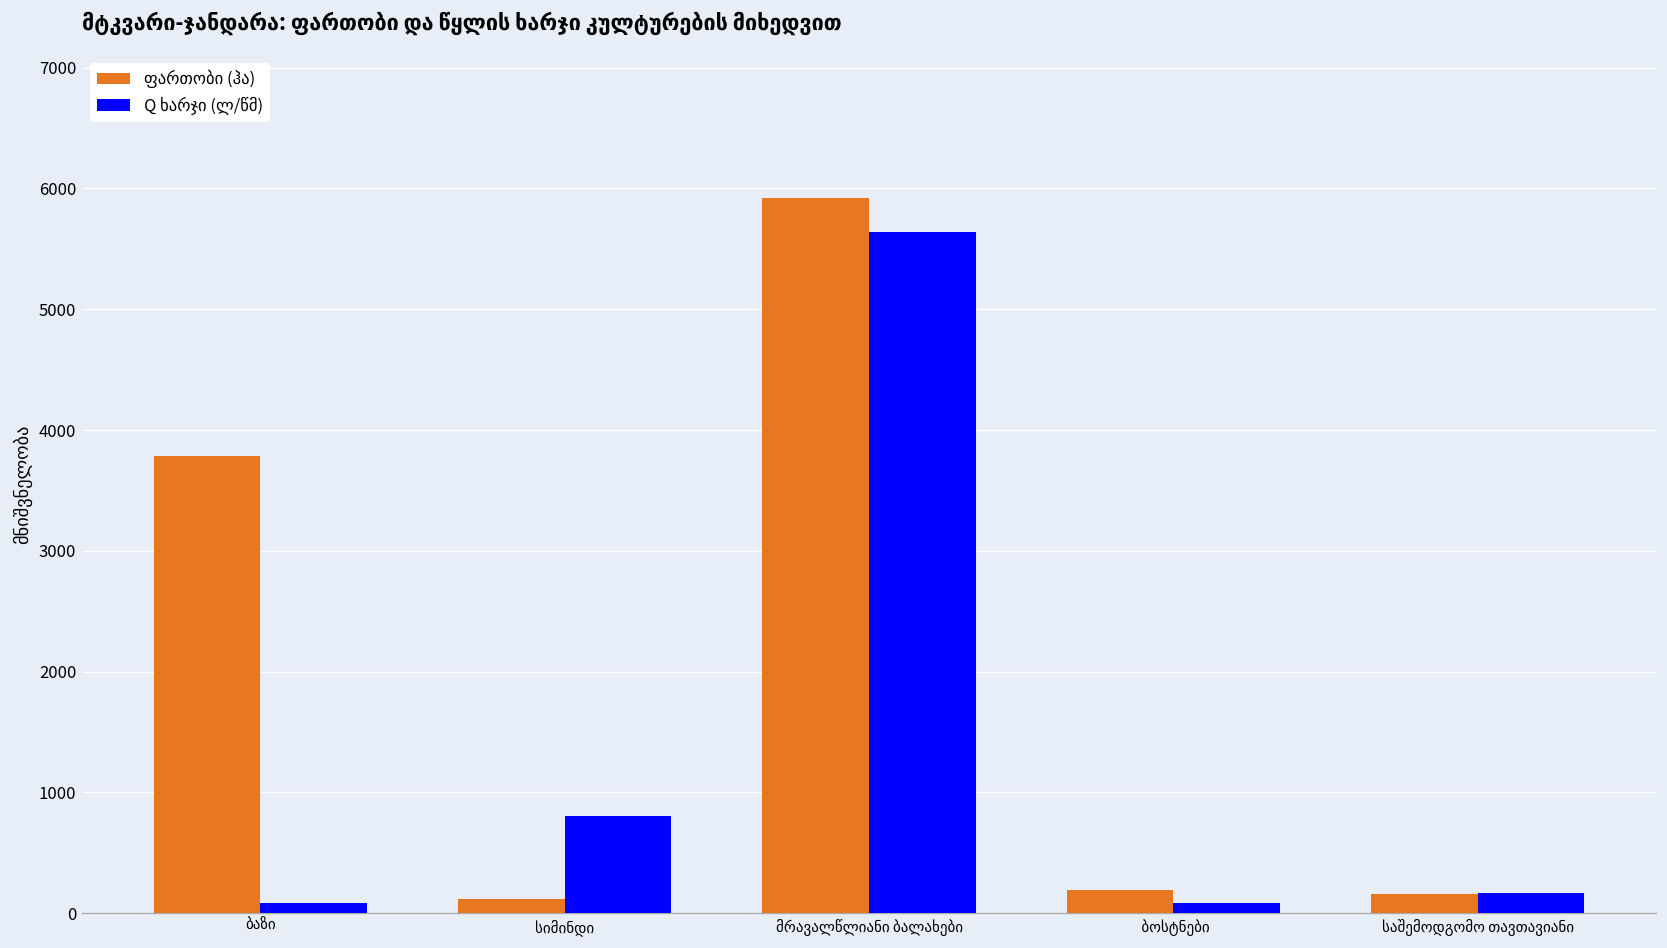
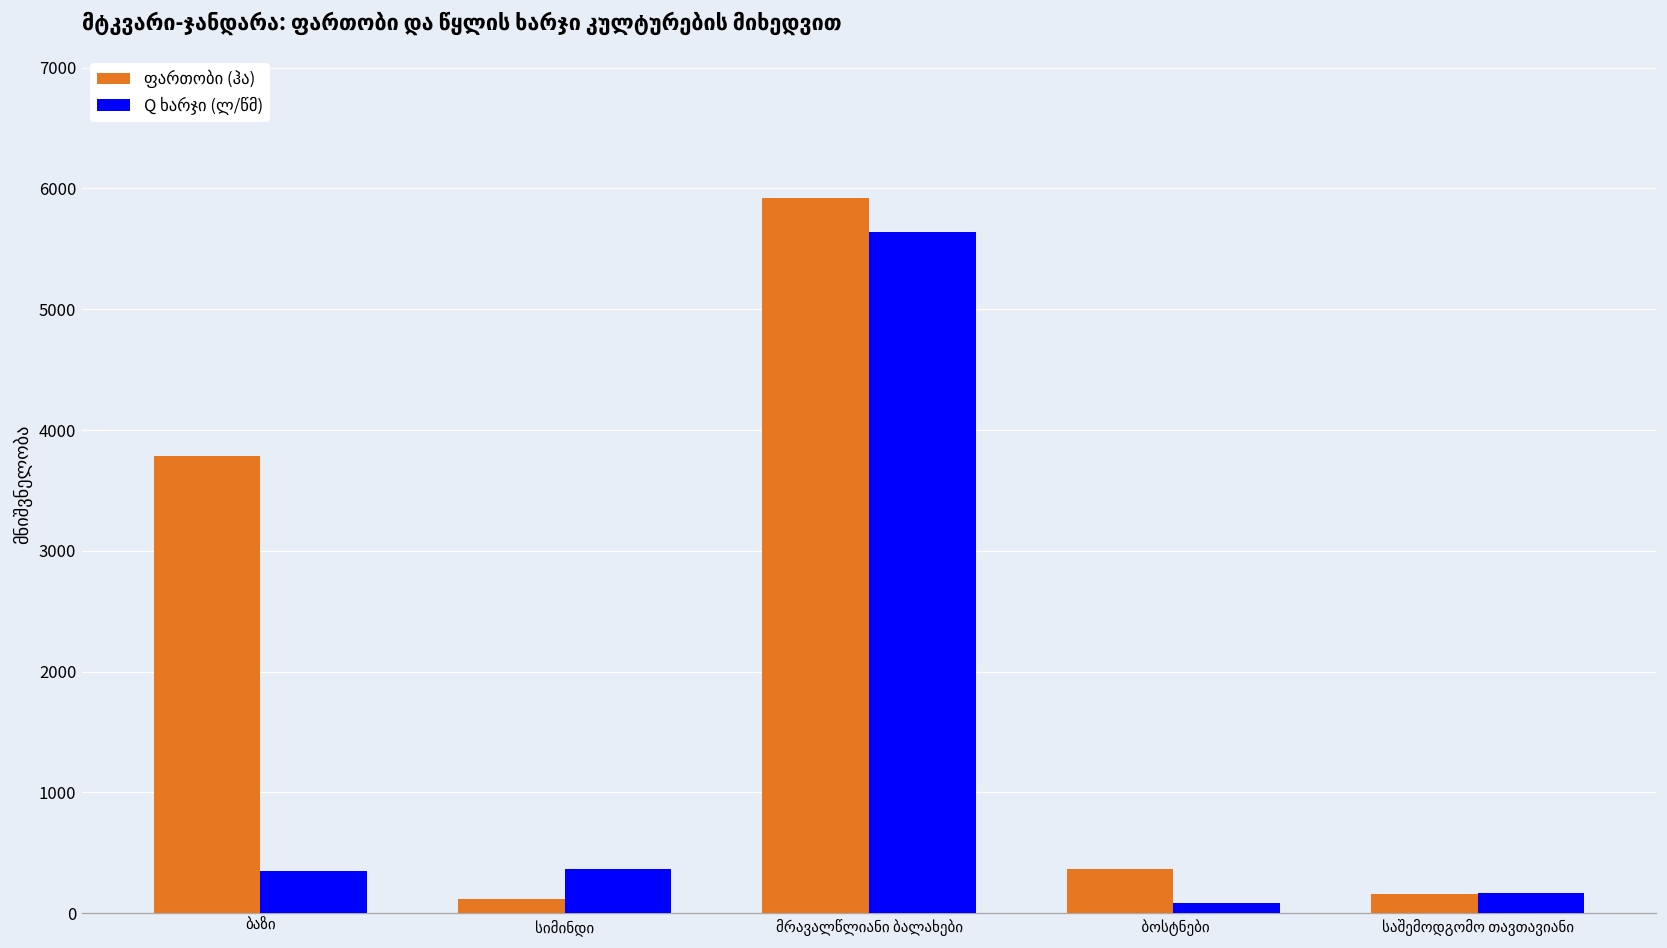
Q ხარჯი (ლ/წმ), ბაზი: 80 -> 350
Q ხარჯი (ლ/წმ), სიმინდი: 810 -> 370
ფართობი (ჰა), ბოსტნები: 190 -> 370
